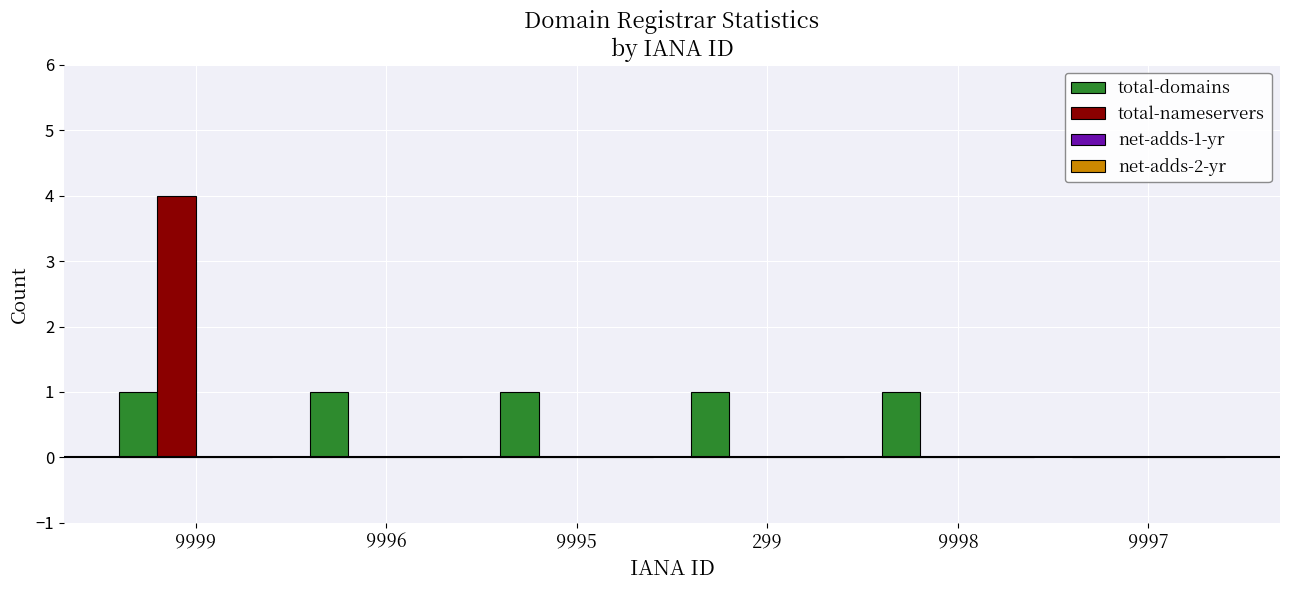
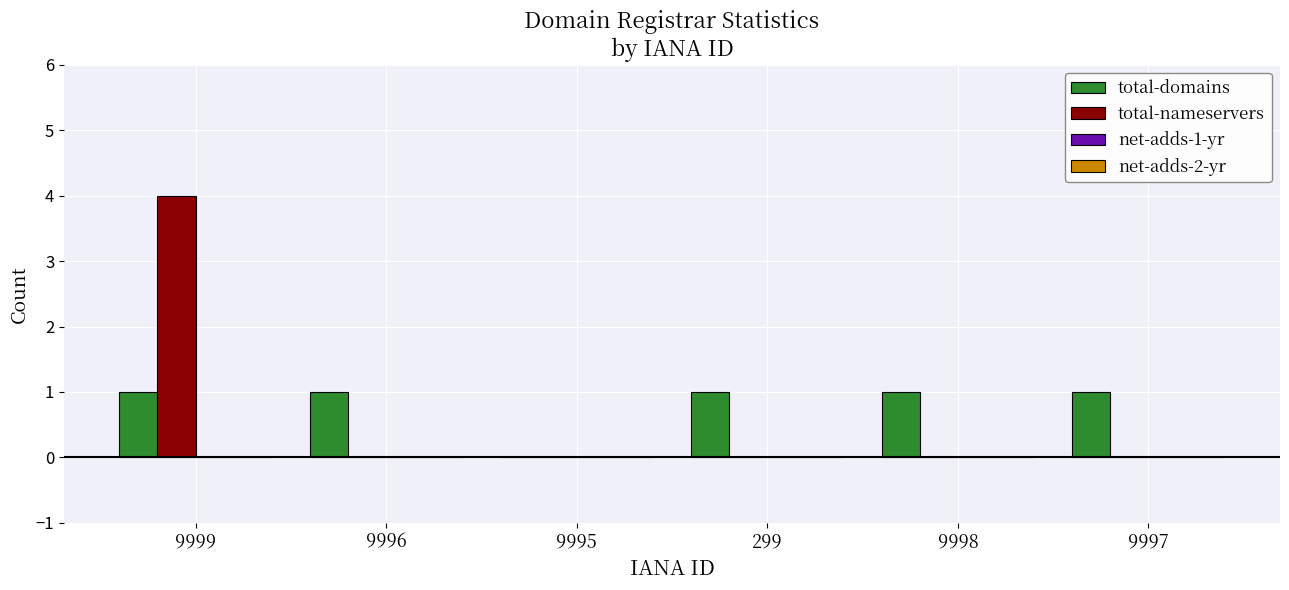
total-domains, 9995: 1 -> 0
total-domains, 9997: 0 -> 1
